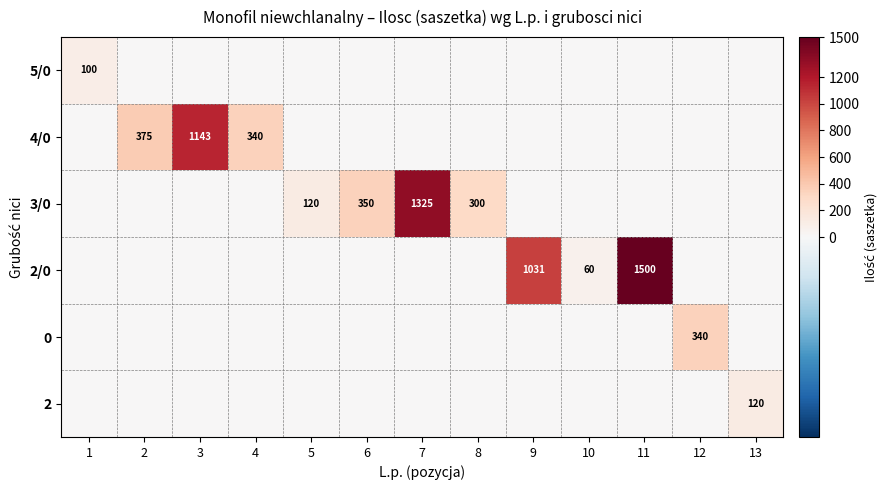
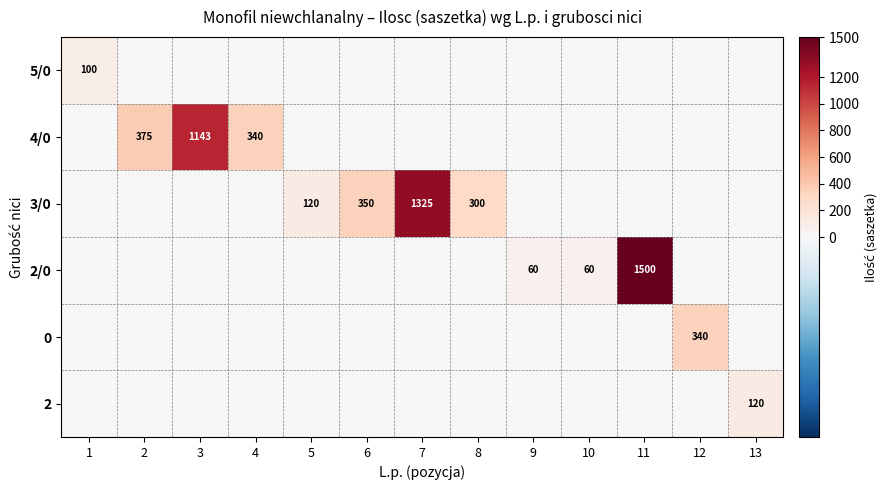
2/0, 9: 1031 -> 60
